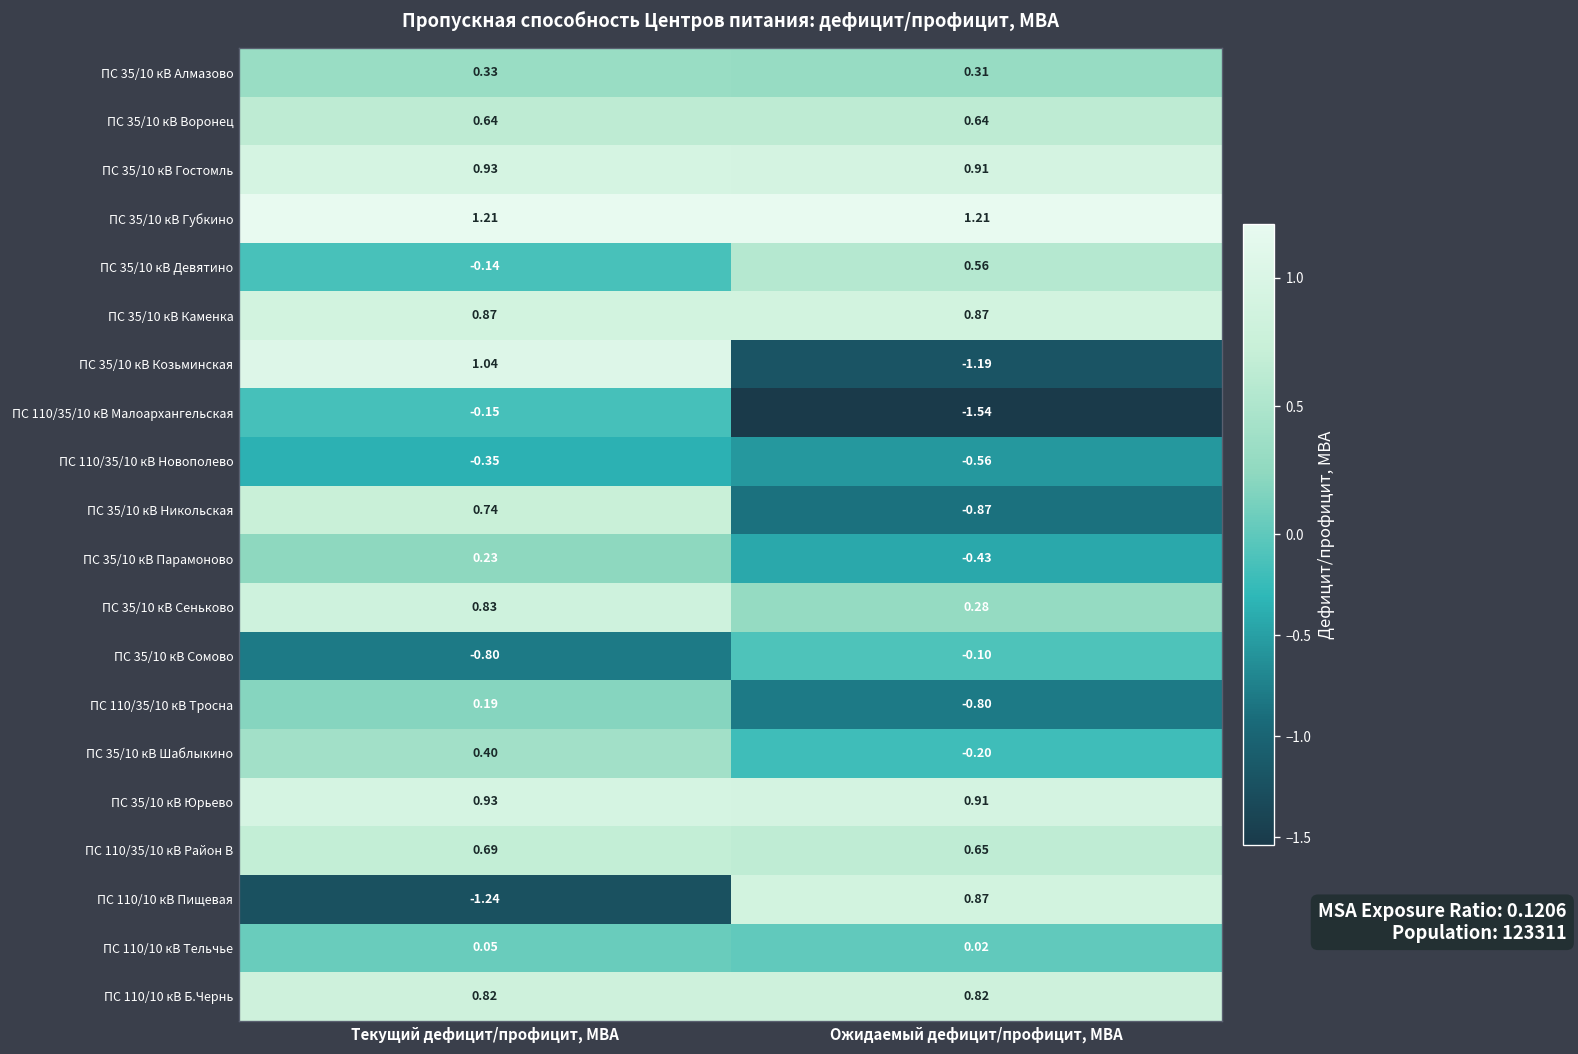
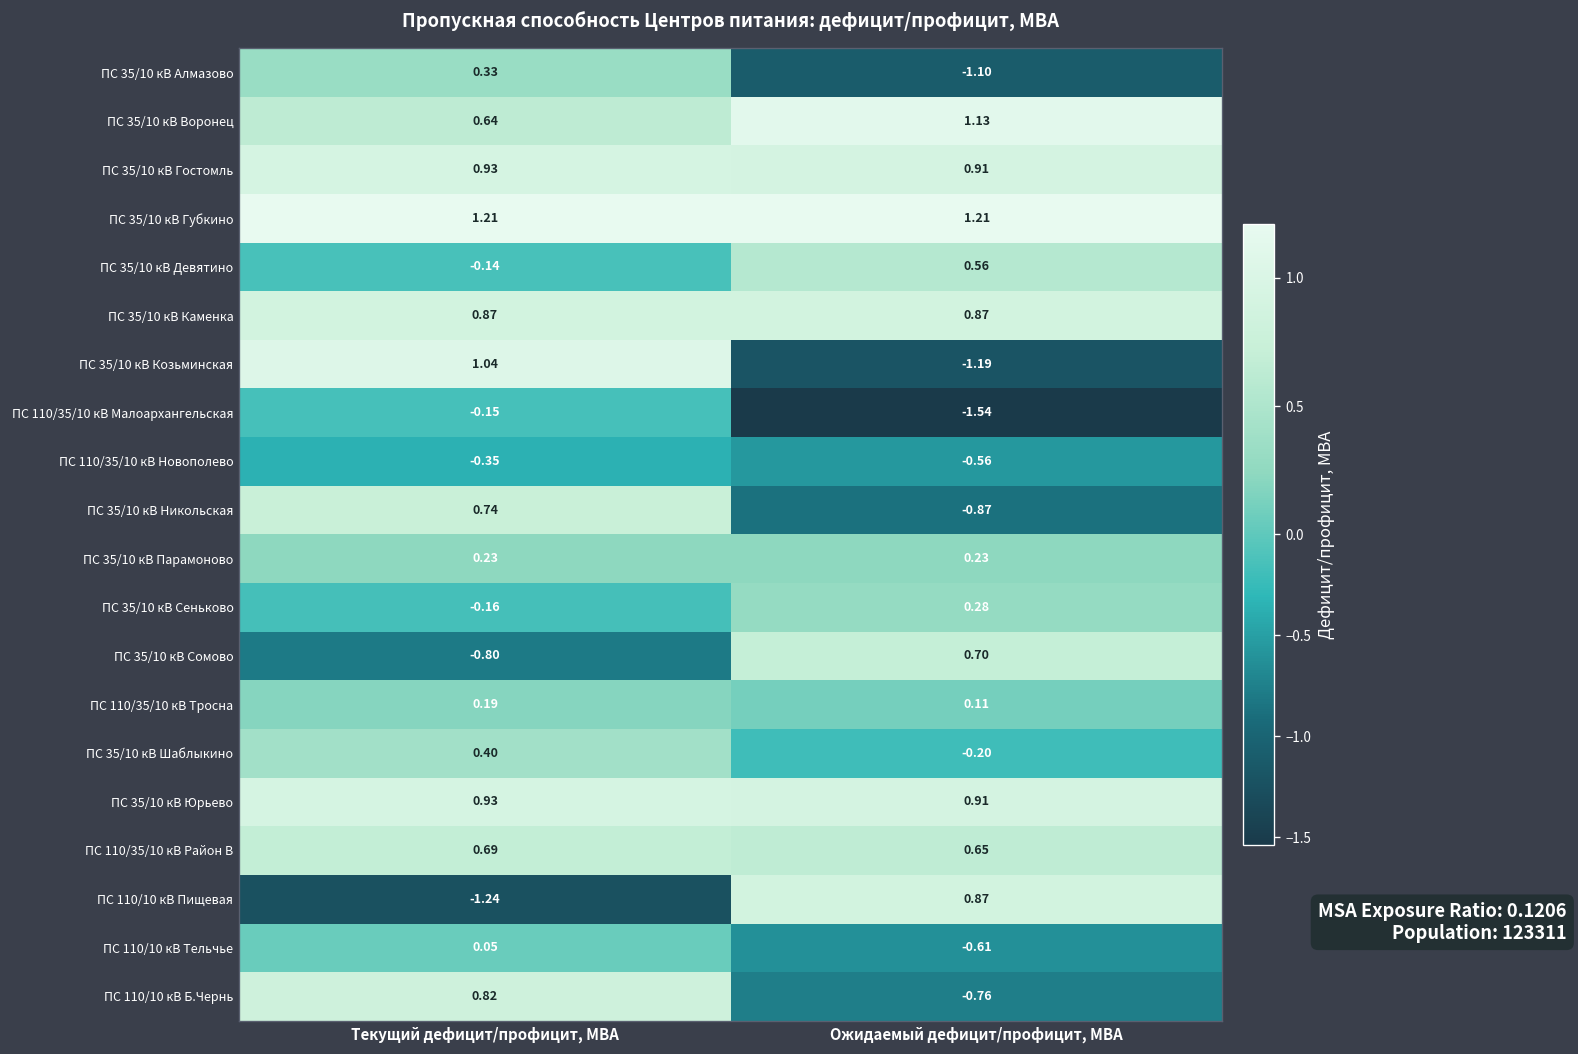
ПС 35/10 кВ Алмазово, Ожидаемый дефицит/профицит, МВА: 0.31 -> -1.10
ПС 35/10 кВ Воронец, Ожидаемый дефицит/профицит, МВА: 0.64 -> 1.13
ПС 35/10 кВ Парамоново, Ожидаемый дефицит/профицит, МВА: -0.43 -> 0.23
ПС 35/10 кВ Сеньково, Текущий дефицит/профицит, МВА: 0.83 -> -0.16
ПС 35/10 кВ Сомово, Ожидаемый дефицит/профицит, МВА: -0.10 -> 0.70
ПС 110/35/10 кВ Тросна, Ожидаемый дефицит/профицит, МВА: -0.80 -> 0.11
ПС 110/10 кВ Тельчье, Ожидаемый дефицит/профицит, МВА: 0.02 -> -0.61
ПС 110/10 кВ Б.Чернь, Ожидаемый дефицит/профицит, МВА: 0.82 -> -0.76
